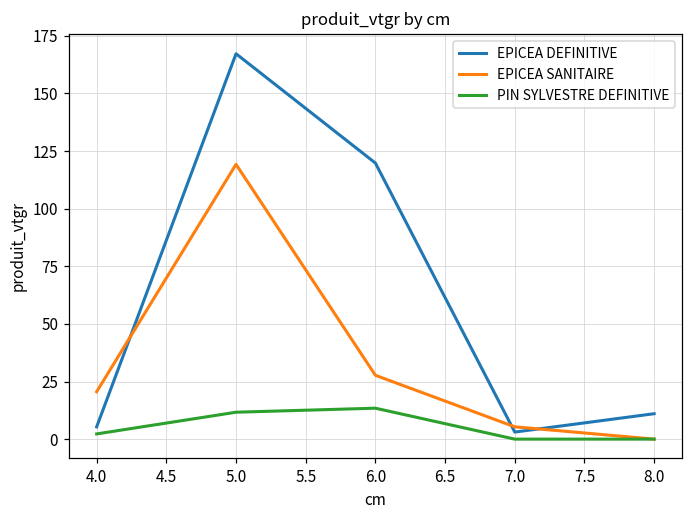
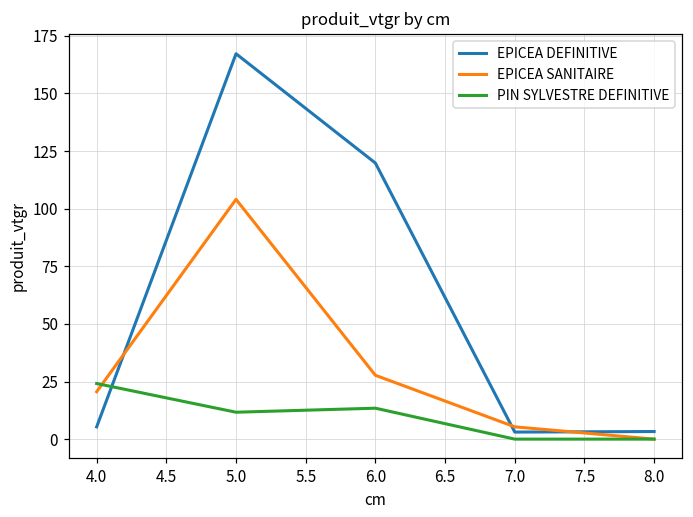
PIN SYLVESTRE DEFINITIVE, 4.0: 2 -> 24
EPICEA SANITAIRE, 5.0: 119 -> 104
EPICEA DEFINITIVE, 8.0: 11 -> 3
